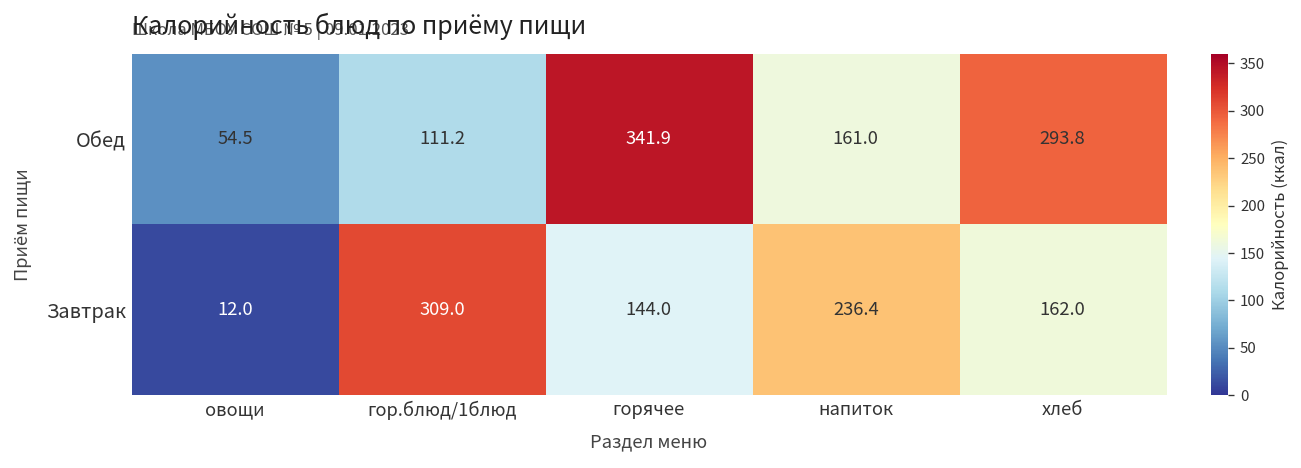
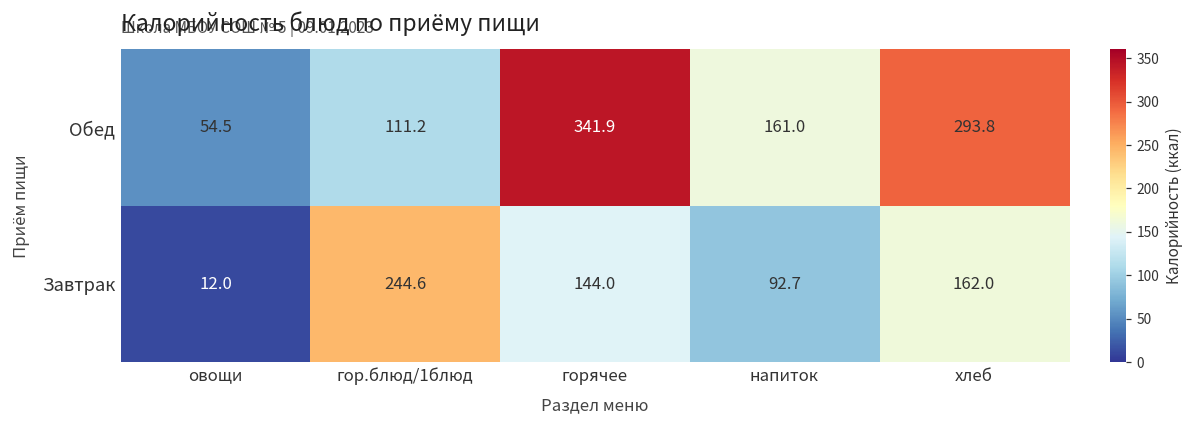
Завтрак, гор.блюд/1блюд: 309.0 -> 244.6
Завтрак, напиток: 236.4 -> 92.7
